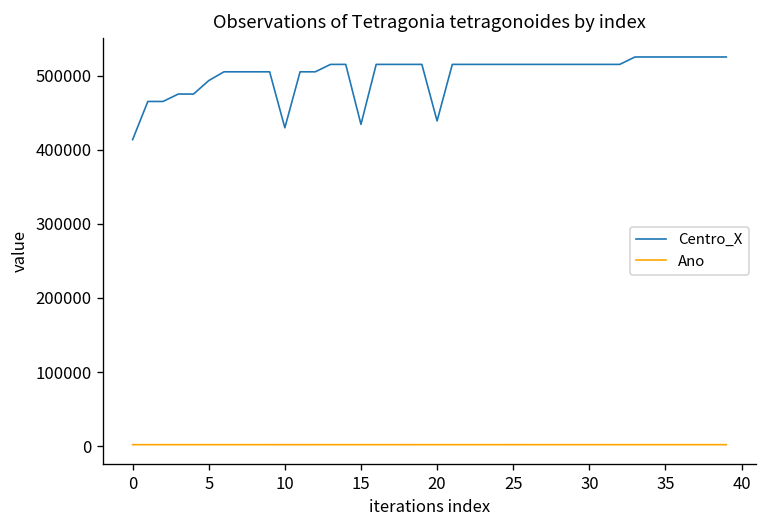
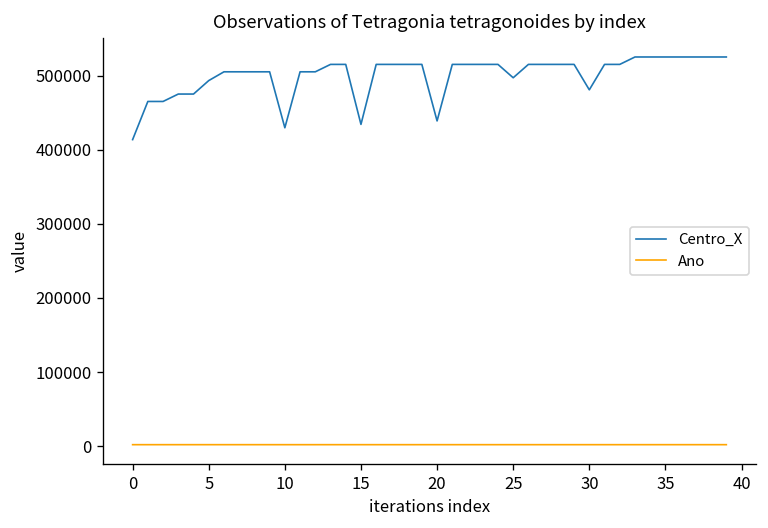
Centro_X, 25: 520000 -> 500000
Centro_X, 30: 520000 -> 480000
